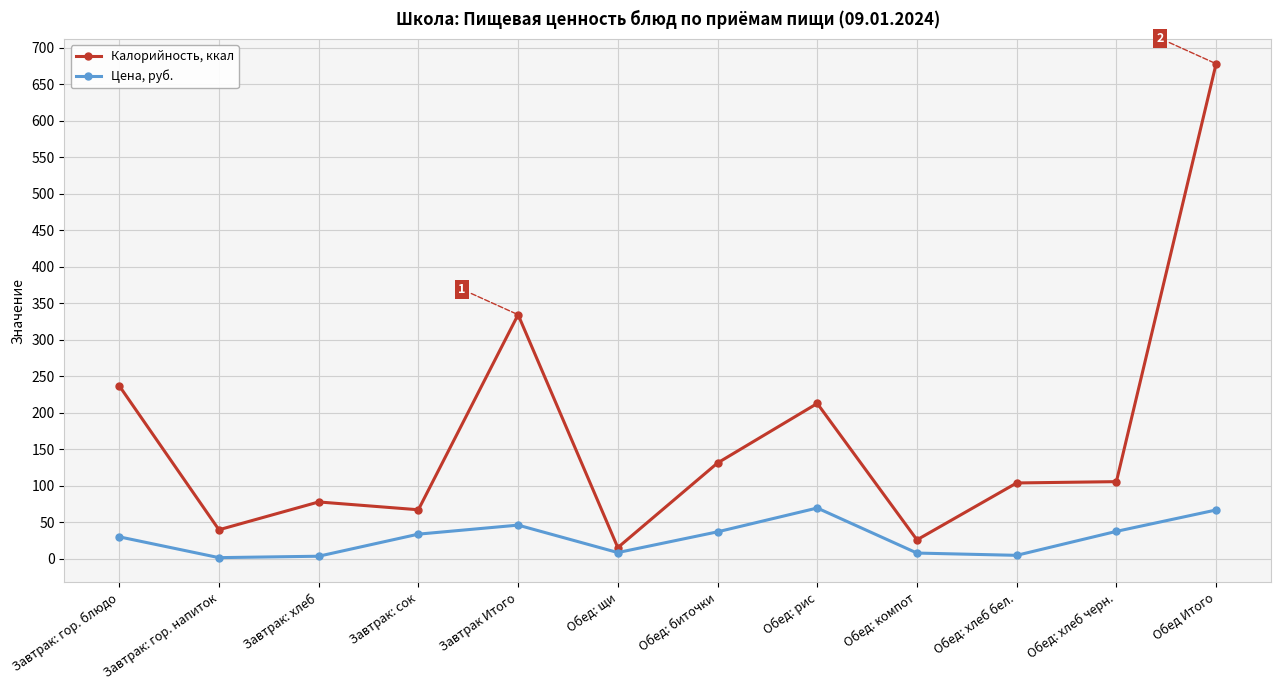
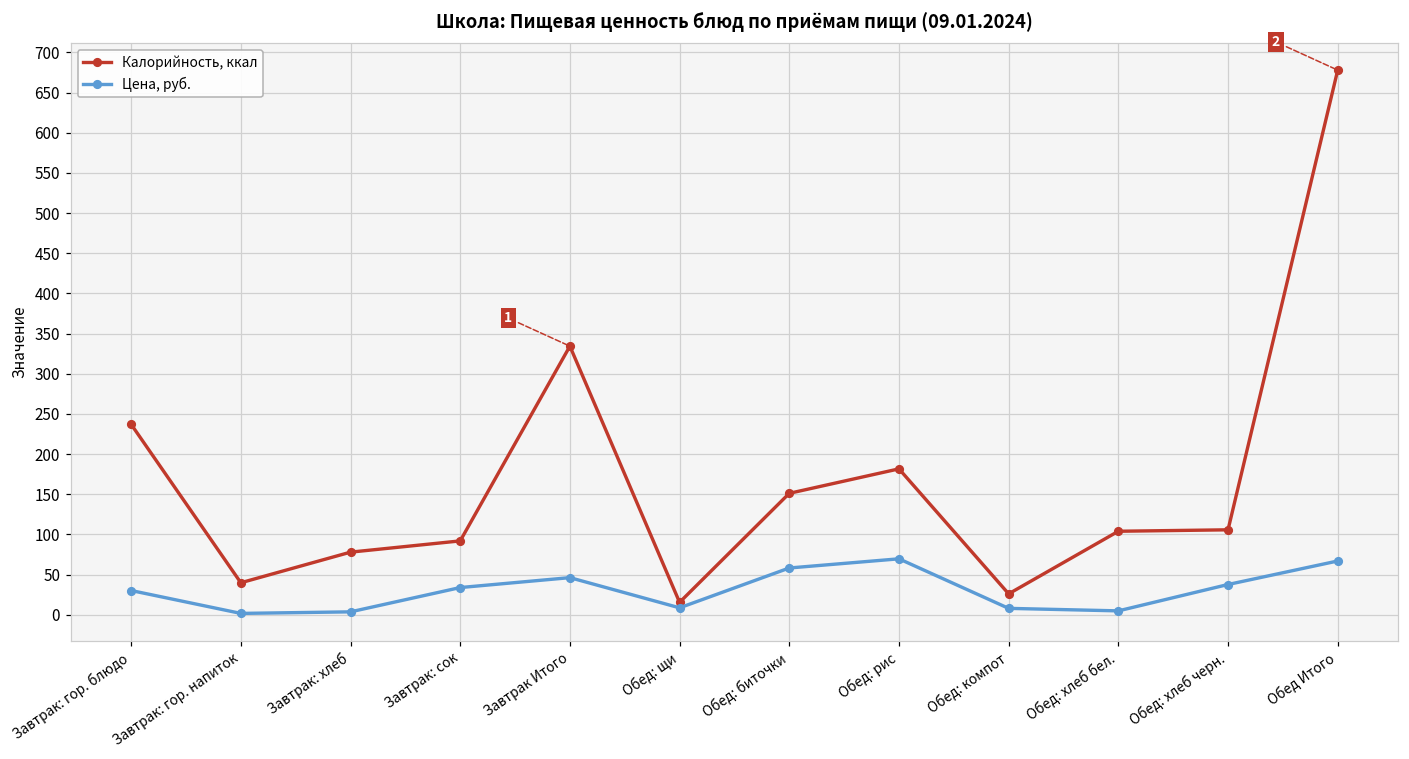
Калорийность, ккал, Завтрак: сок: 70 -> 90
Калорийность, ккал, Обед: биточки: 130 -> 150
Цена, руб., Обед: биточки: 40 -> 60
Калорийность, ккал, Обед: рис: 210 -> 180
